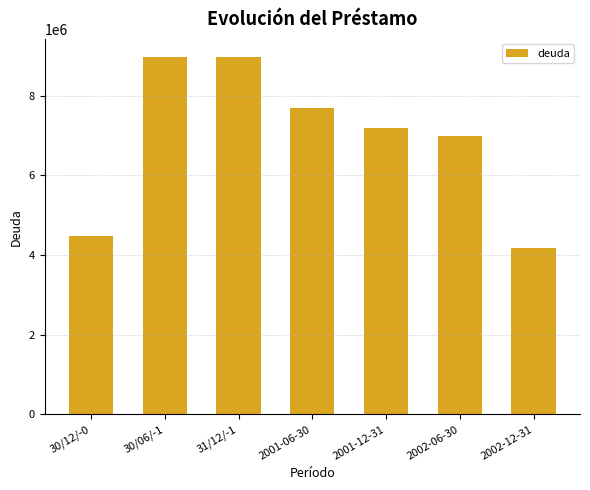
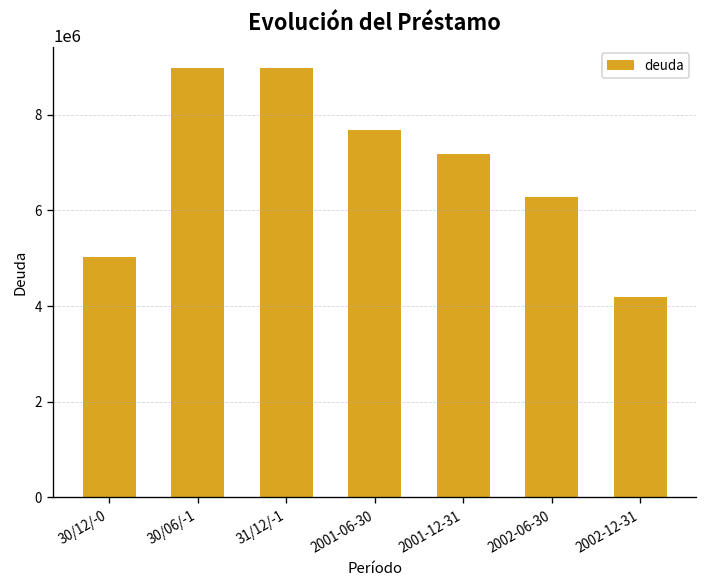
30/12/-0: 4500000 -> 5000000
2002-06-30: 7000000 -> 6300000
